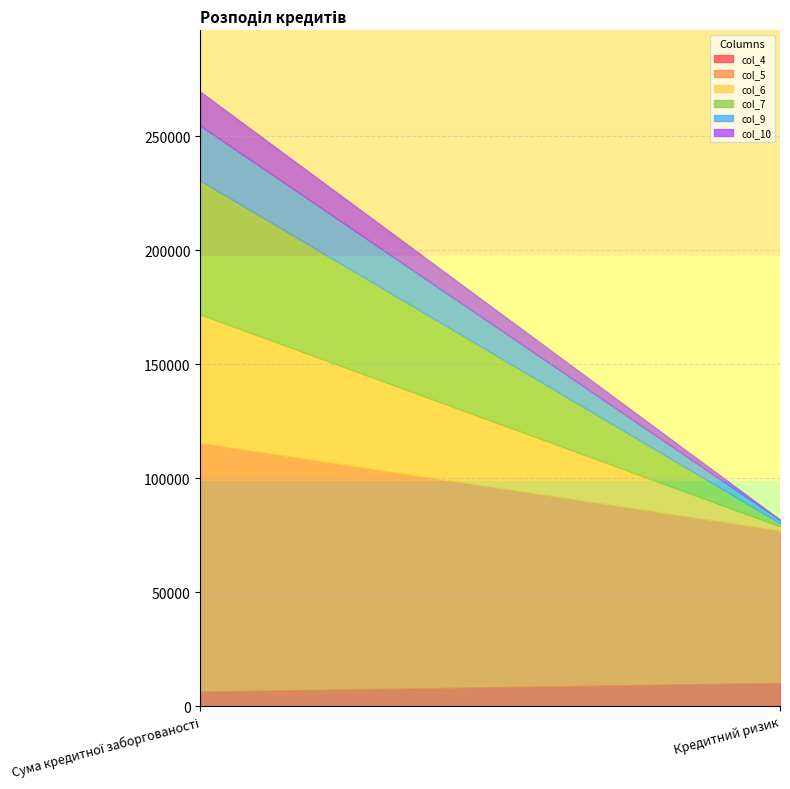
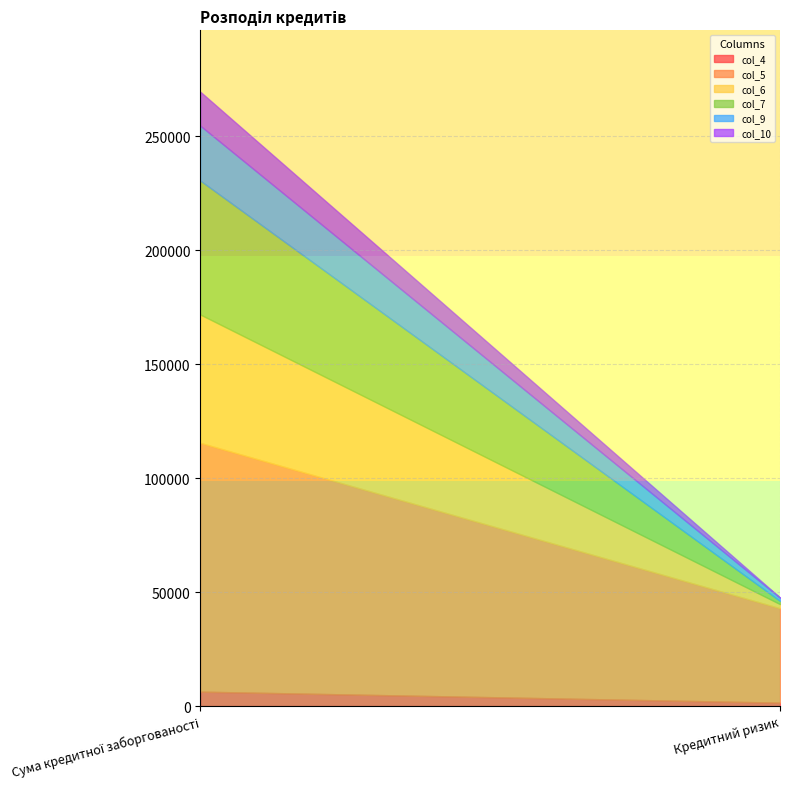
col_4, Кредитний ризик: 10000 -> 1000
col_5, Кредитний ризик: 67000 -> 41000
